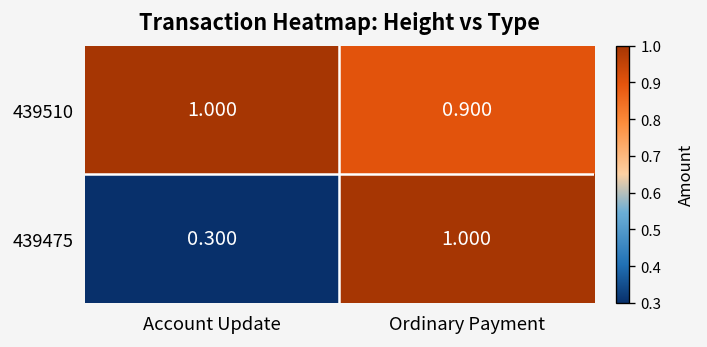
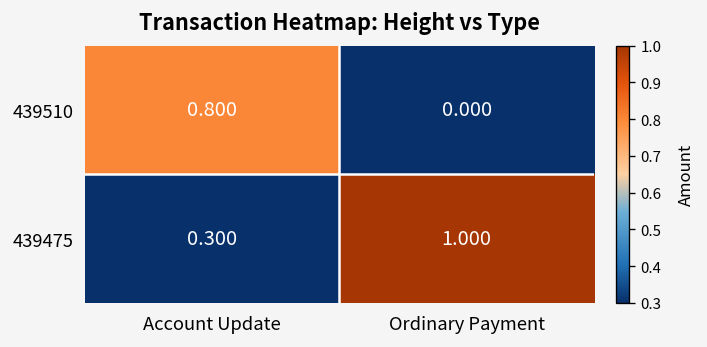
439510, Account Update: 1.000 -> 0.800
439510, Ordinary Payment: 0.900 -> 0.000
